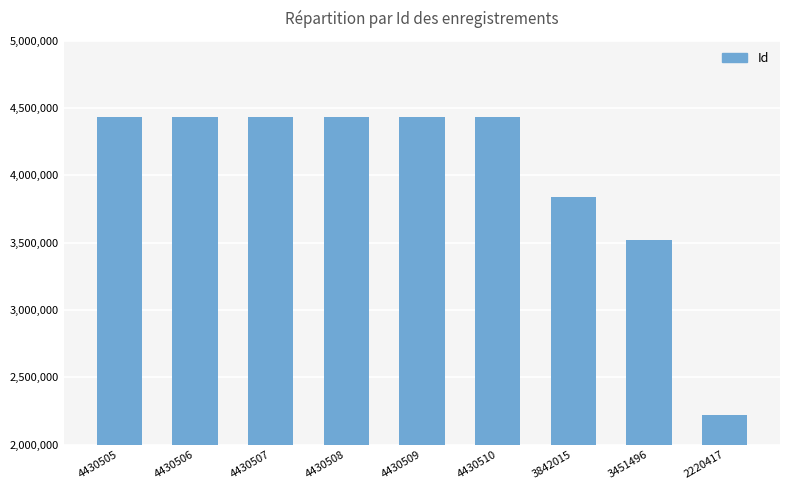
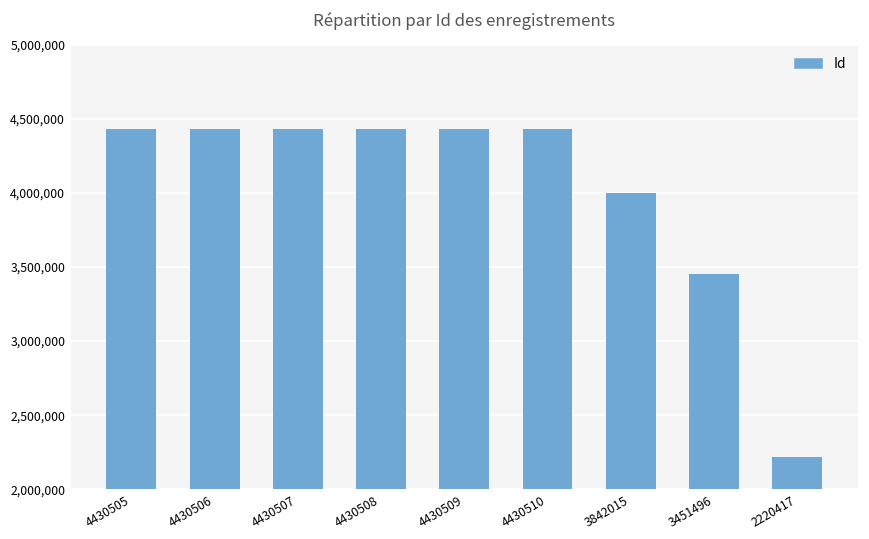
3842015: 3,840,000 -> 4,000,000
3451496: 3,520,000 -> 3,450,000
